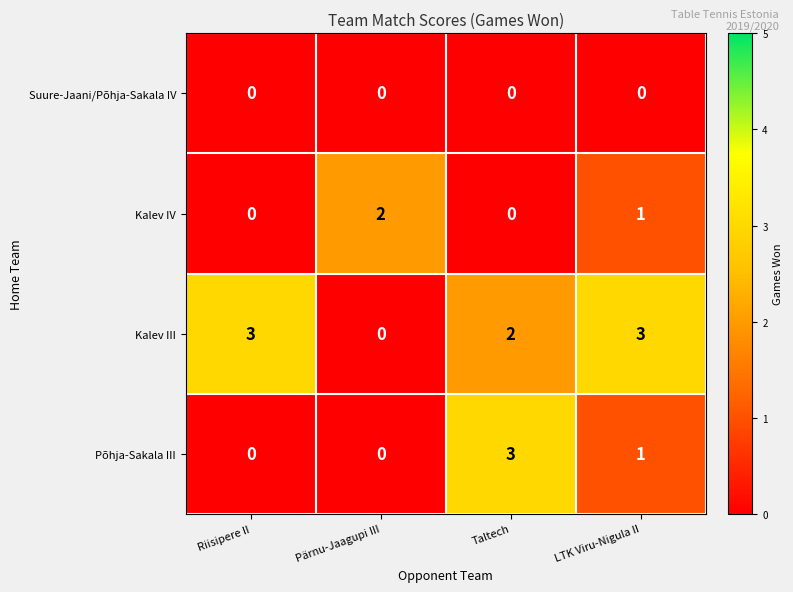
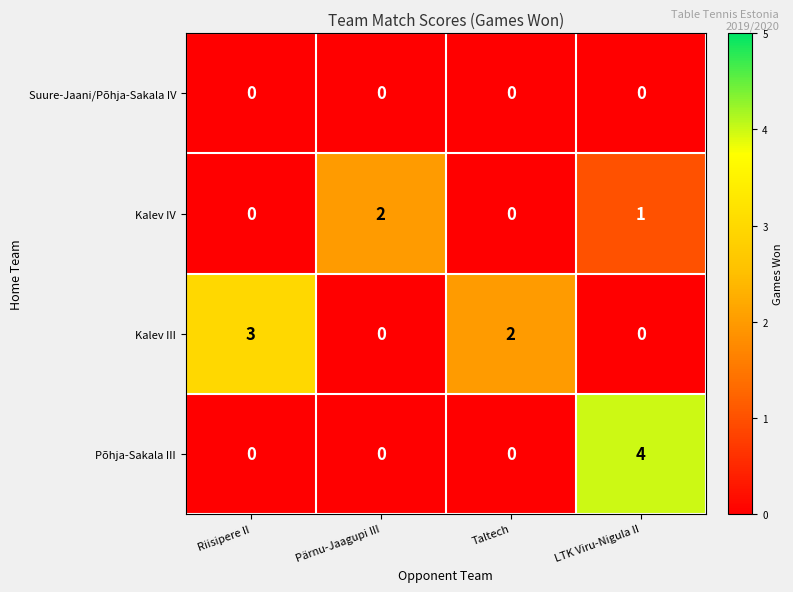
Kalev III, LTK Viru-Nigula II: 3 -> 0
Põhja-Sakala III, Taltech: 3 -> 0
Põhja-Sakala III, LTK Viru-Nigula II: 1 -> 4
